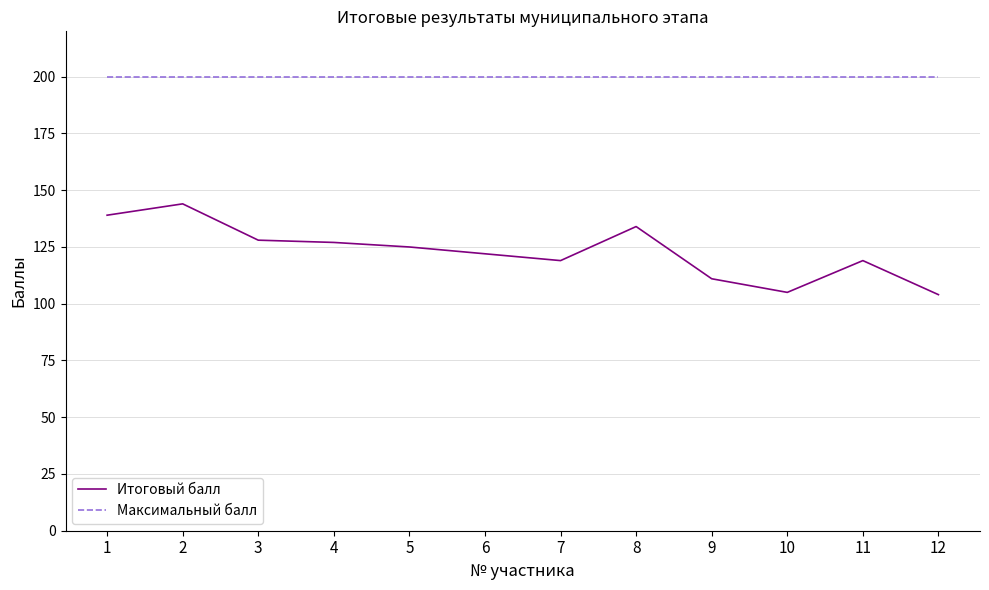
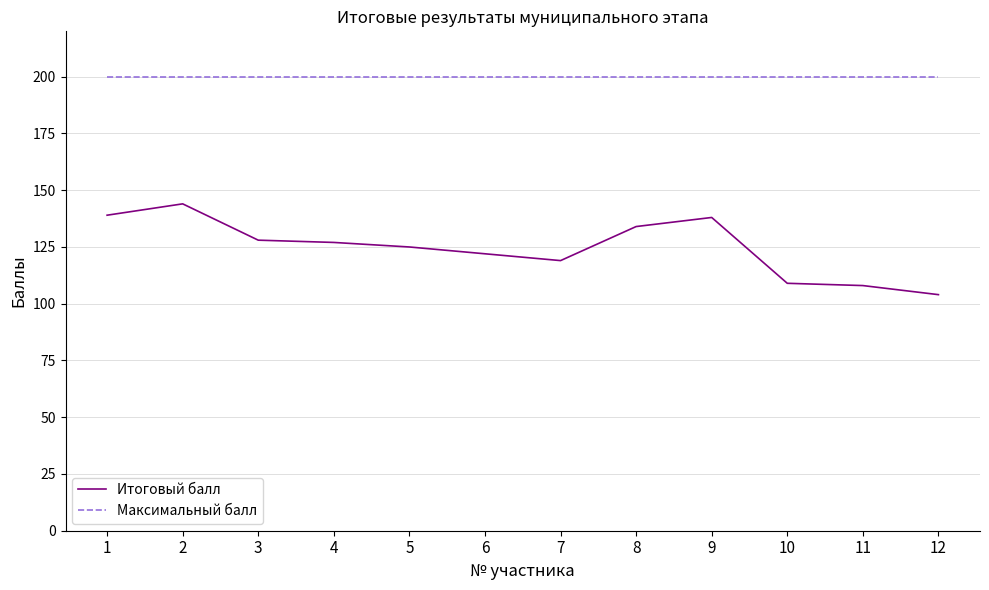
Итоговый балл, 9: 111 -> 138
Итоговый балл, 10: 105 -> 109
Итоговый балл, 11: 119 -> 108
